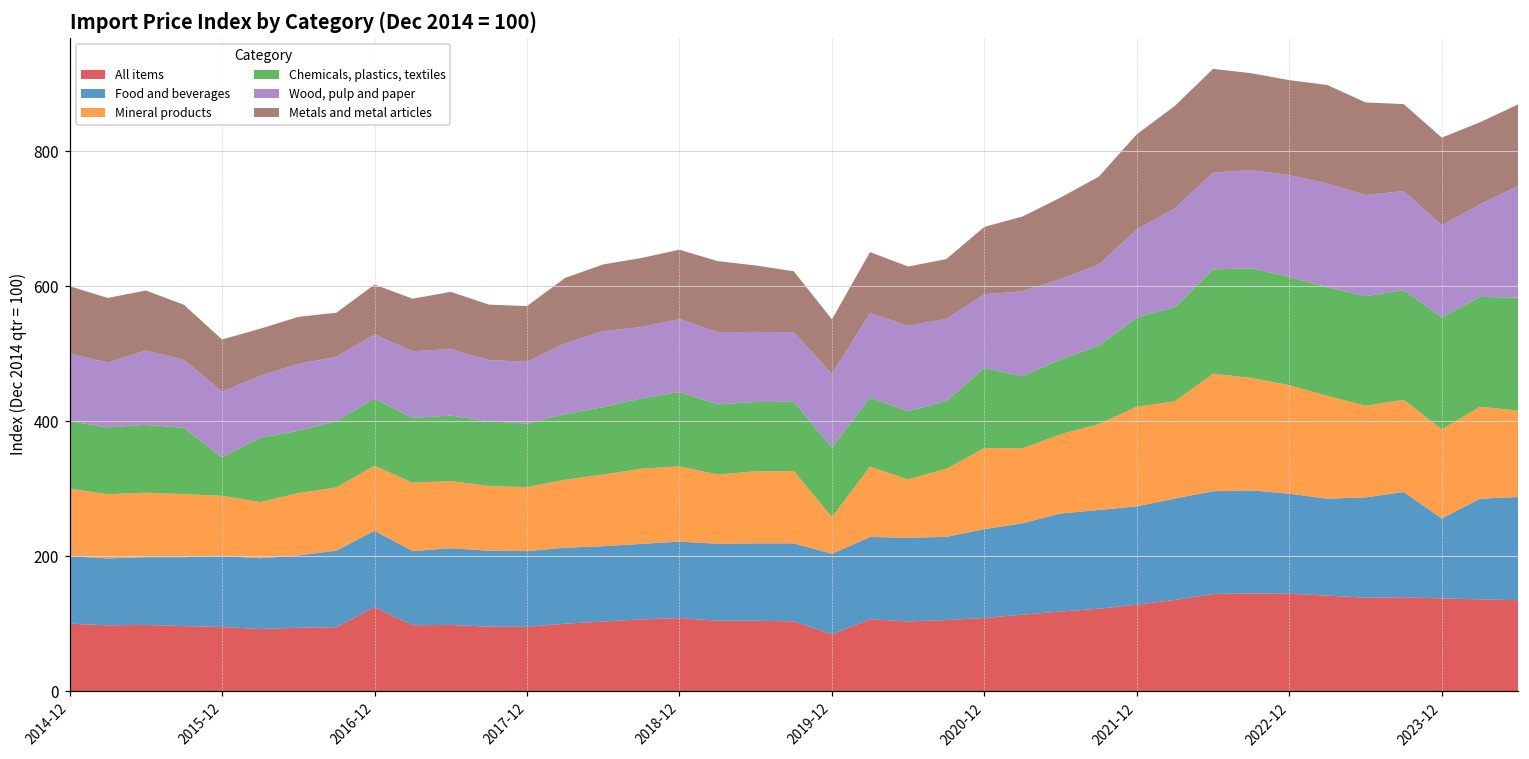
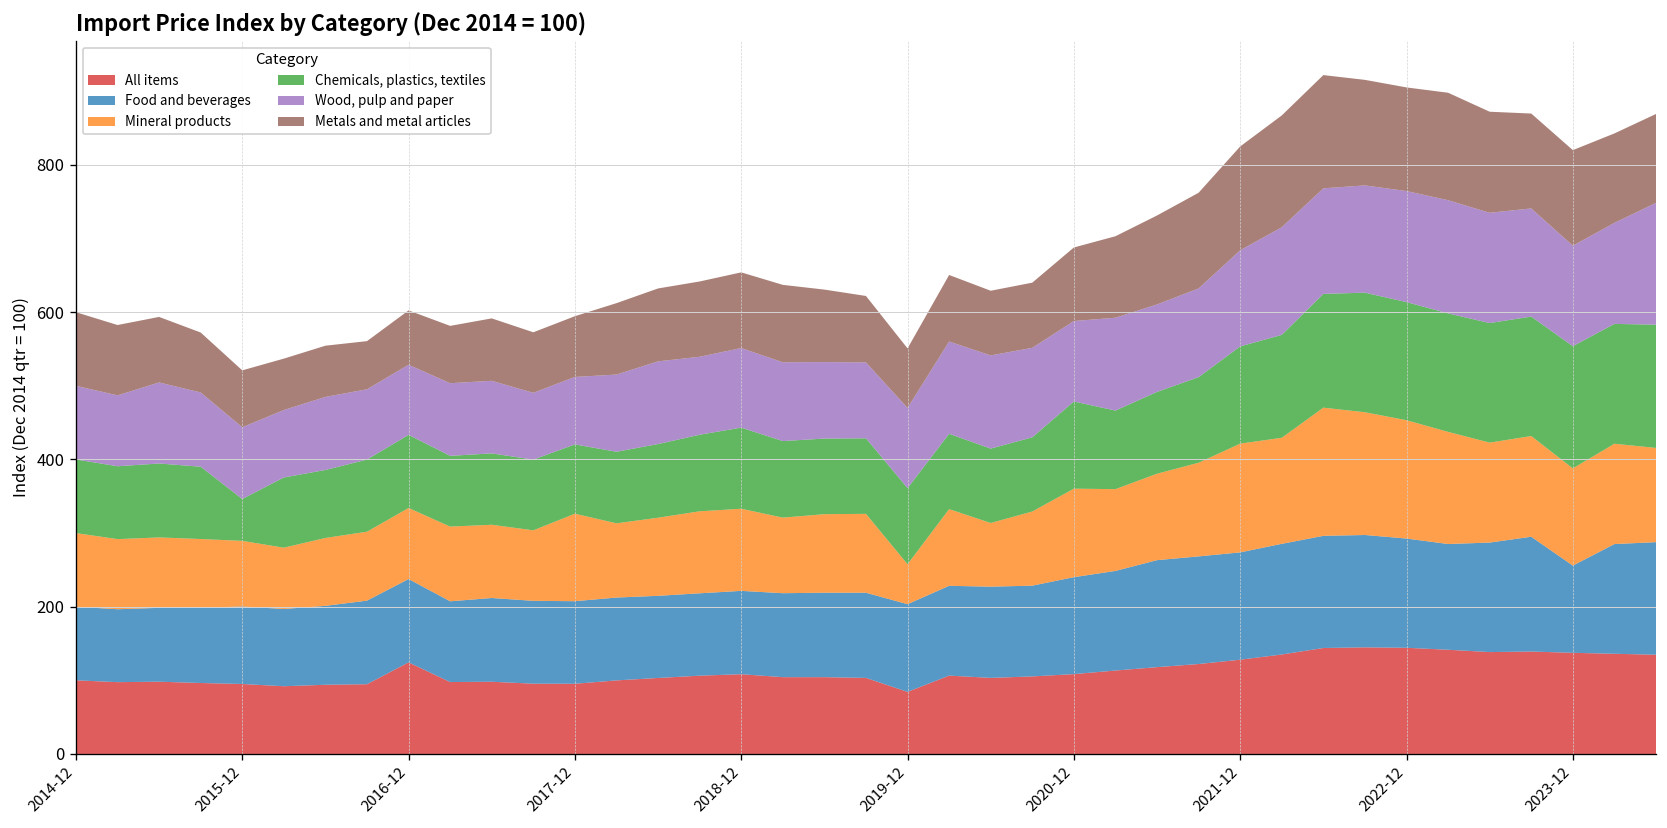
Mineral products, 2017-12: 90 -> 120
